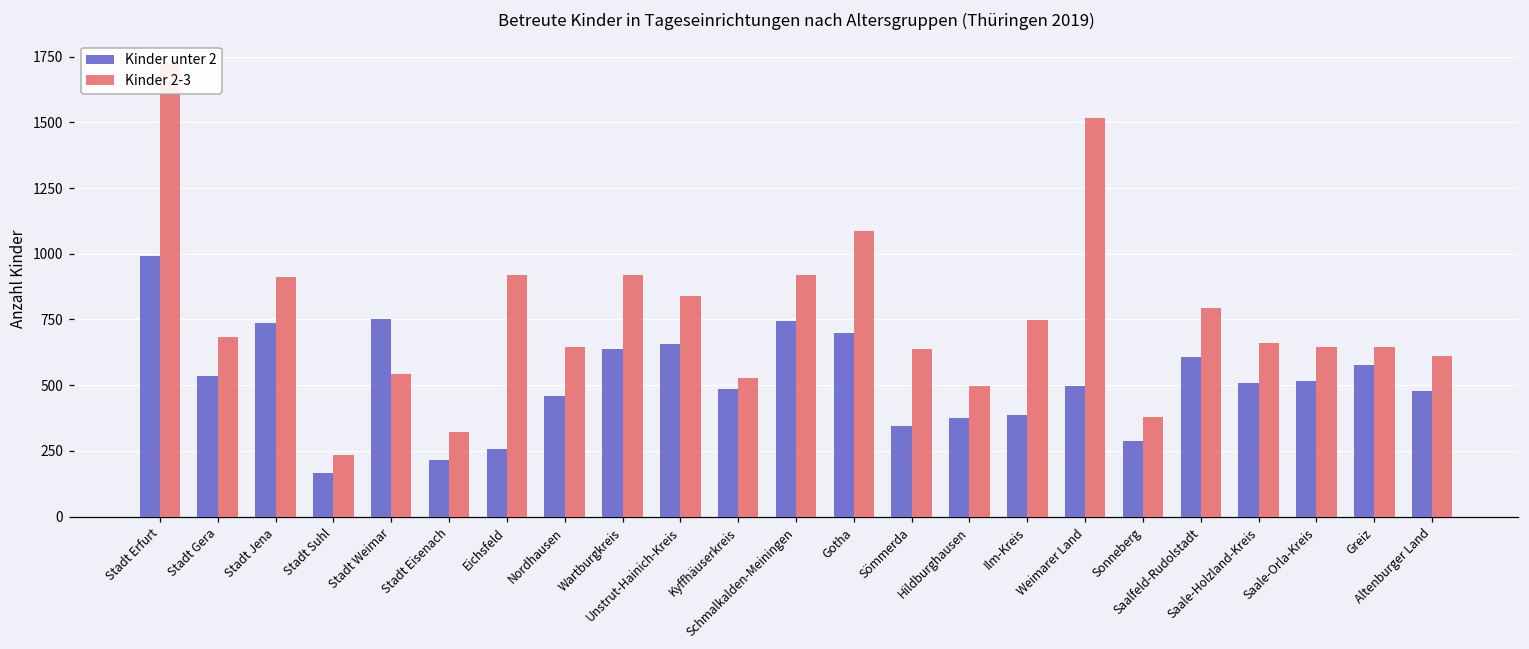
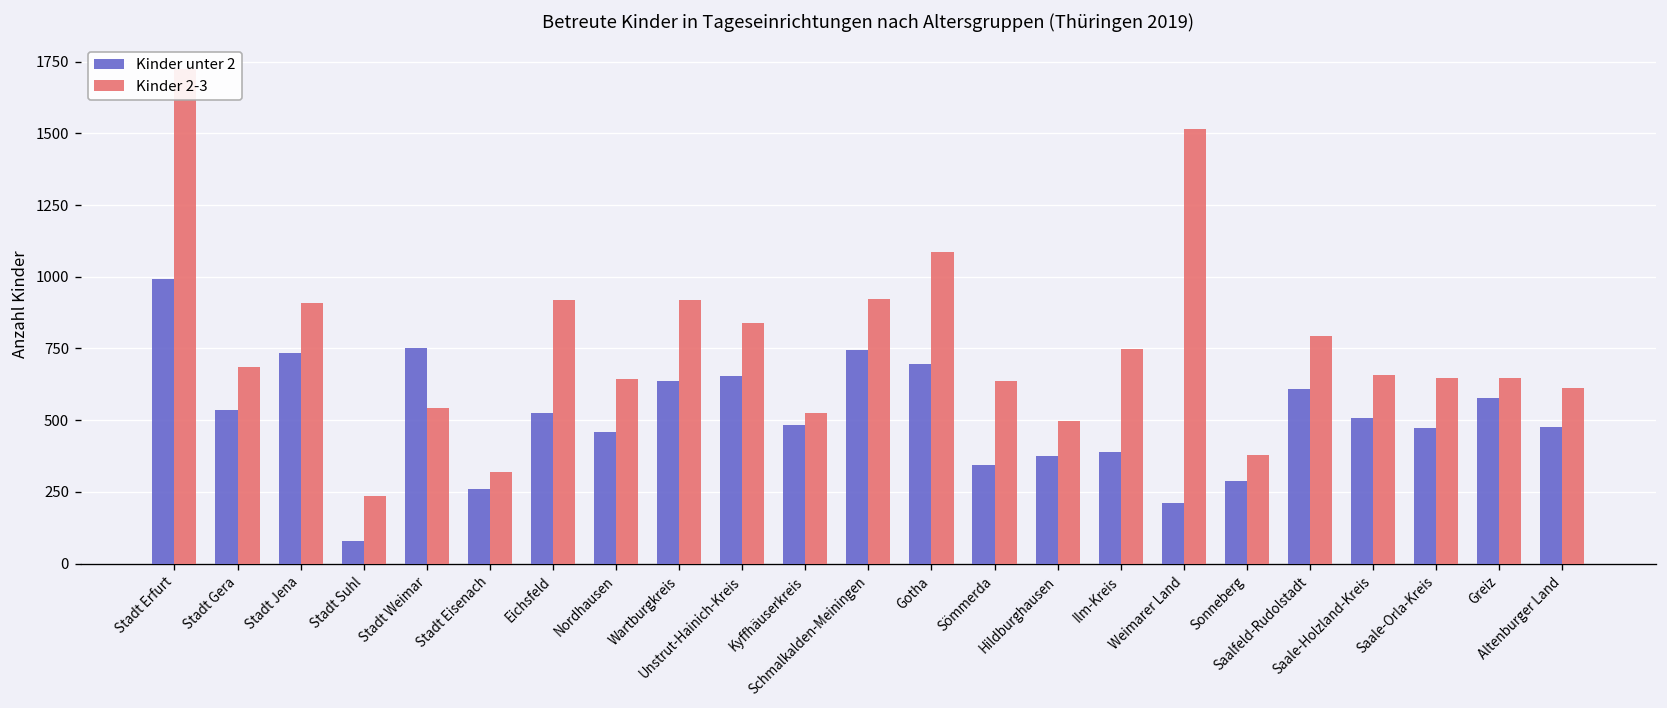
Kinder unter 2, Stadt Suhl: 170 -> 80
Kinder unter 2, Stadt Eisenach: 220 -> 260
Kinder unter 2, Eichsfeld: 260 -> 530
Kinder unter 2, Weimarer Land: 500 -> 210
Kinder unter 2, Saale-Orla-Kreis: 520 -> 470
